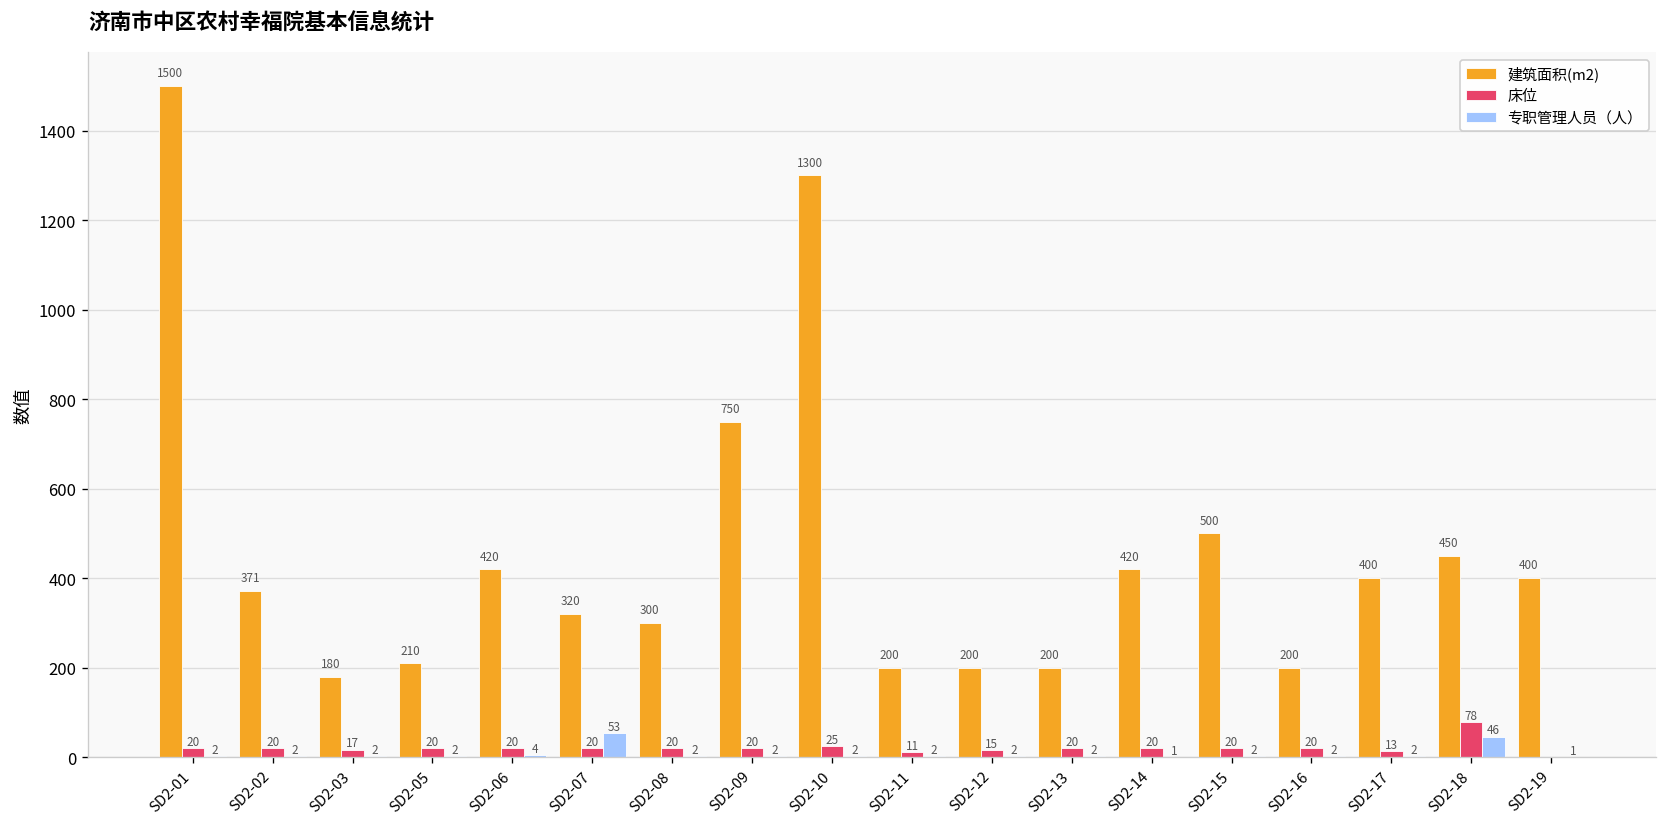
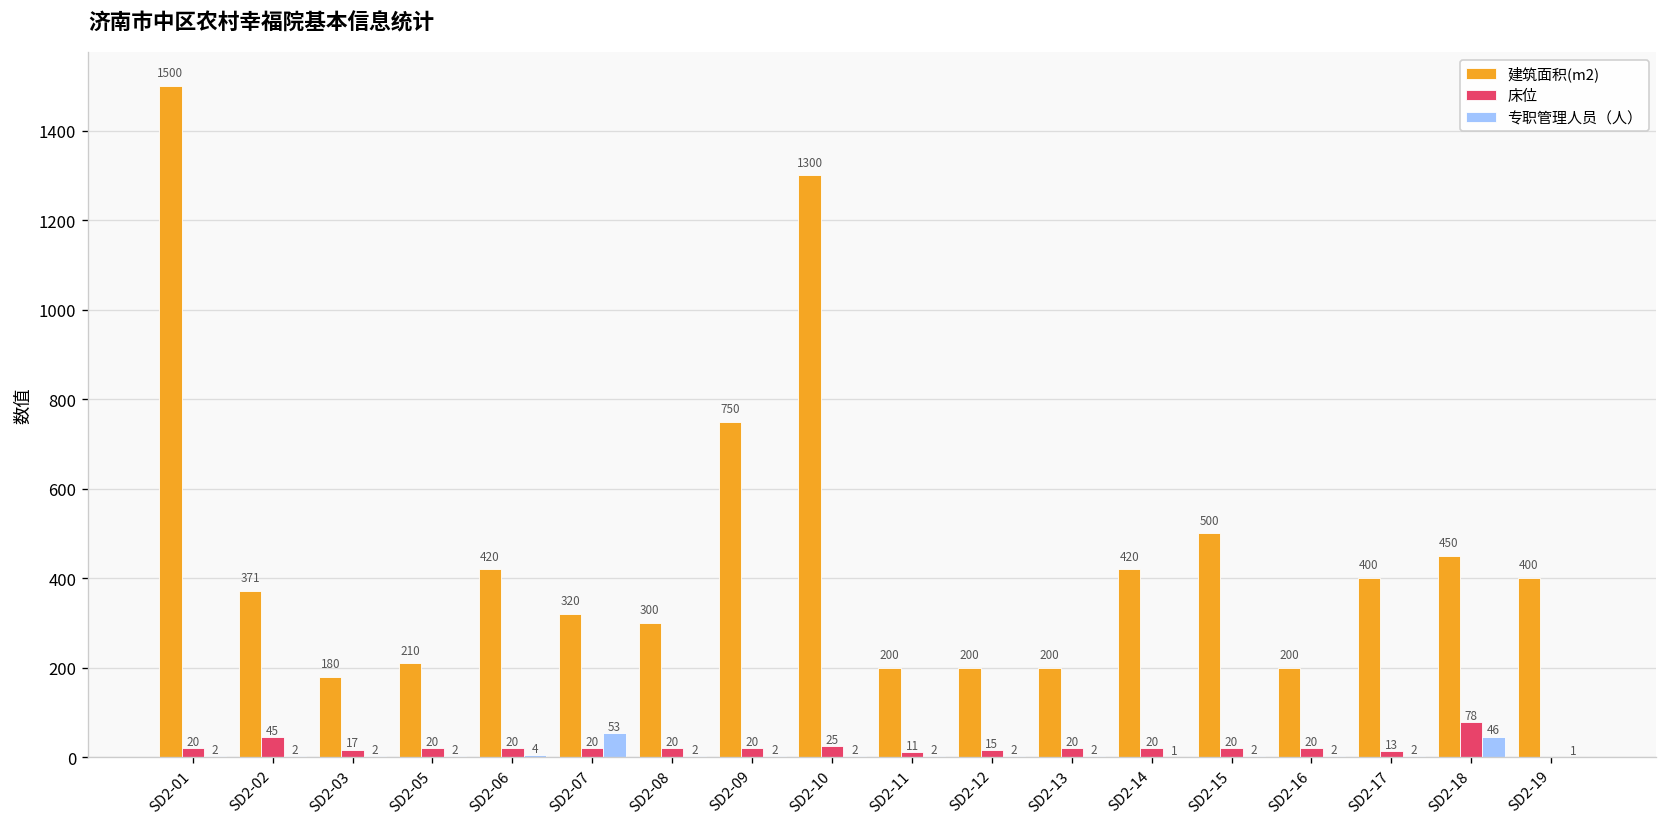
床位, SD2-02: 20 -> 45
